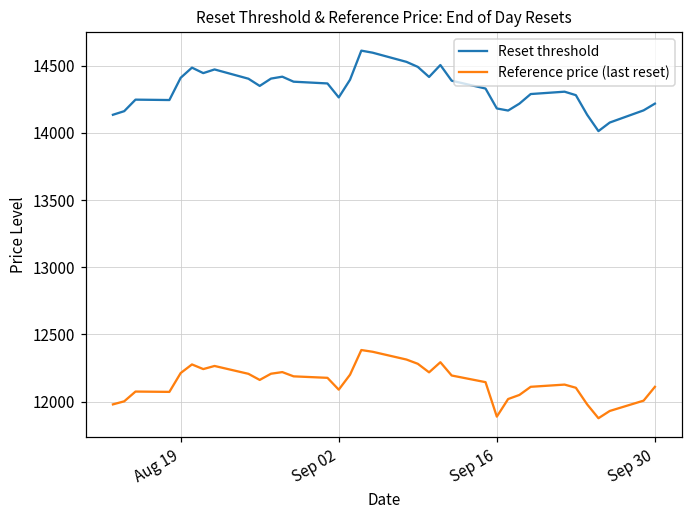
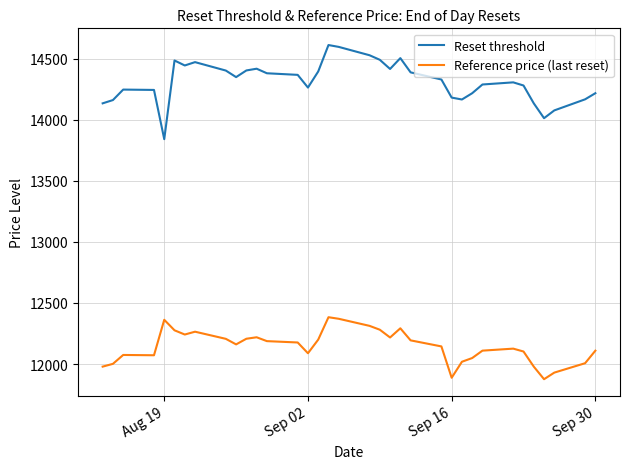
Reset threshold, Aug 19: 14410 -> 13840
Reference price (last reset), Aug 19: 12210 -> 12360
